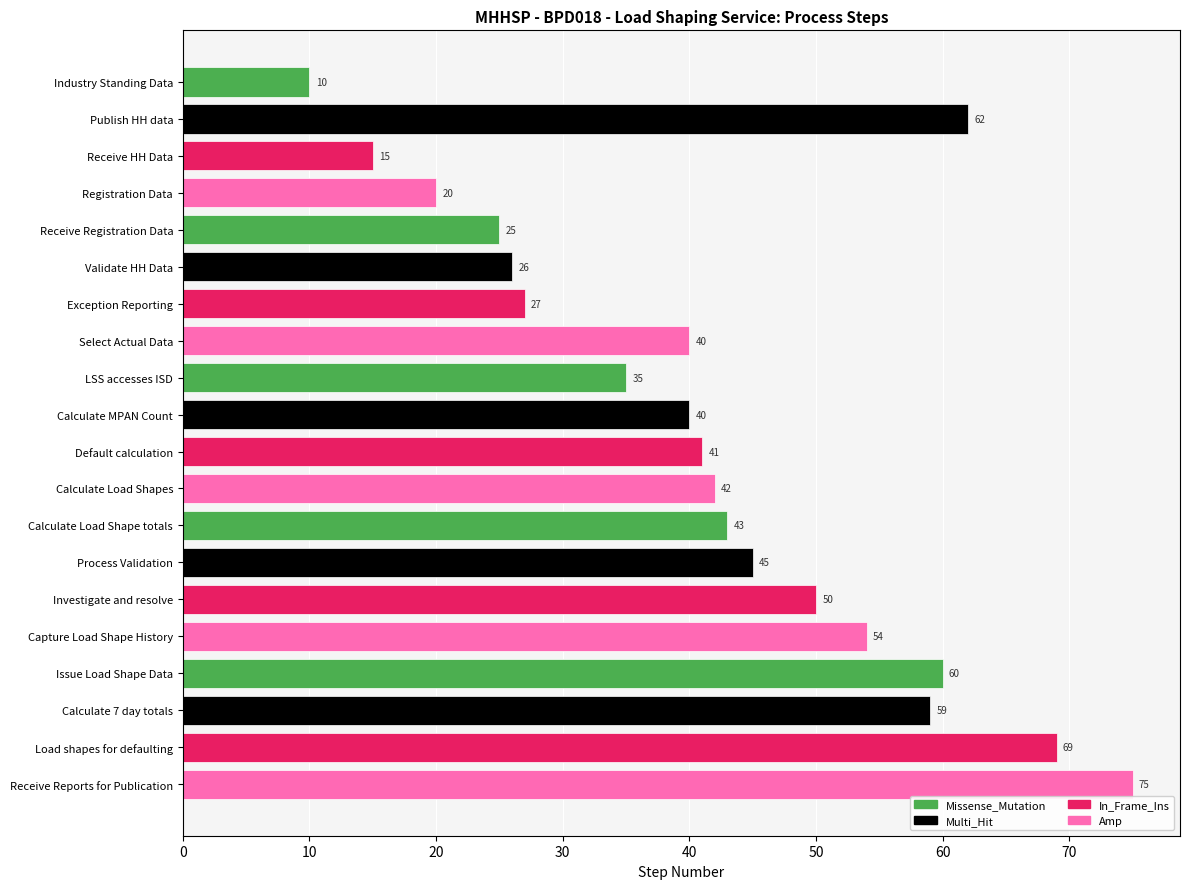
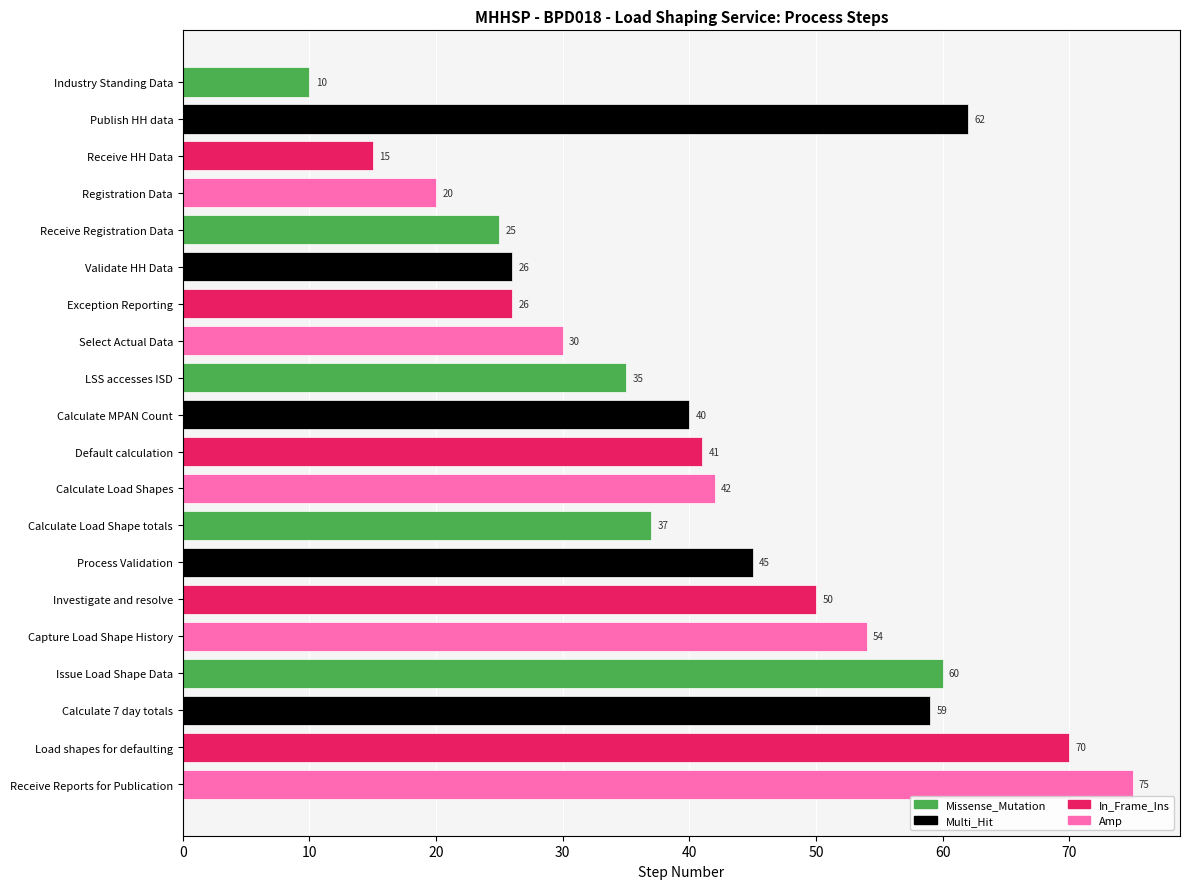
Exception Reporting: 27 -> 26
Select Actual Data: 40 -> 30
Calculate Load Shape totals: 43 -> 37
Load shapes for defaulting: 69 -> 70
